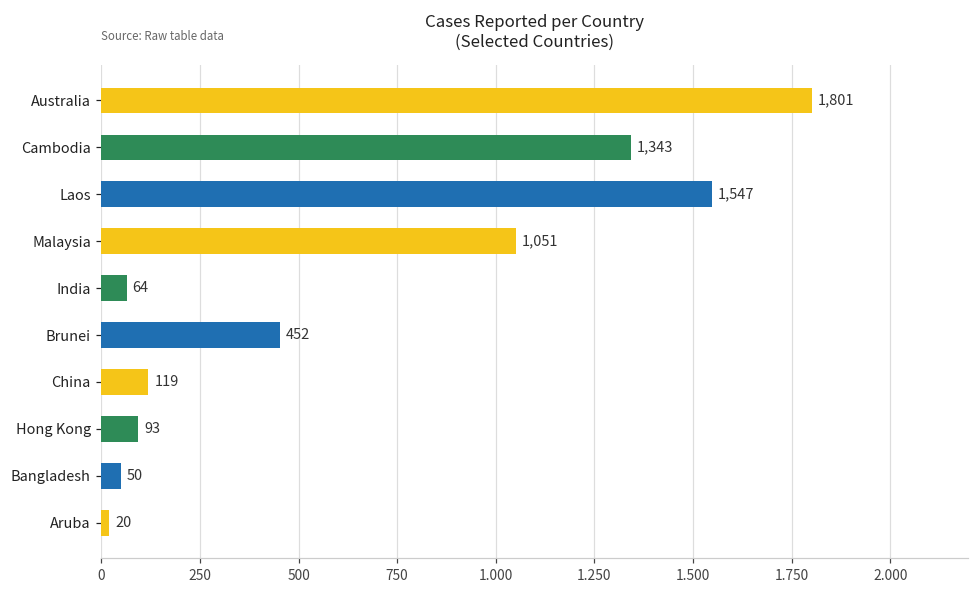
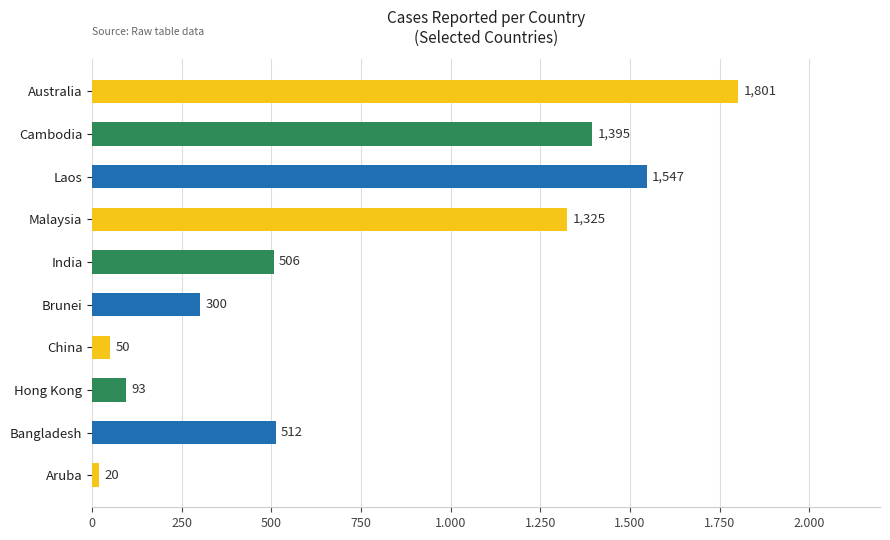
Cambodia: 1,343 -> 1,395
Malaysia: 1,051 -> 1,325
India: 64 -> 506
Brunei: 452 -> 300
China: 119 -> 50
Bangladesh: 50 -> 512
